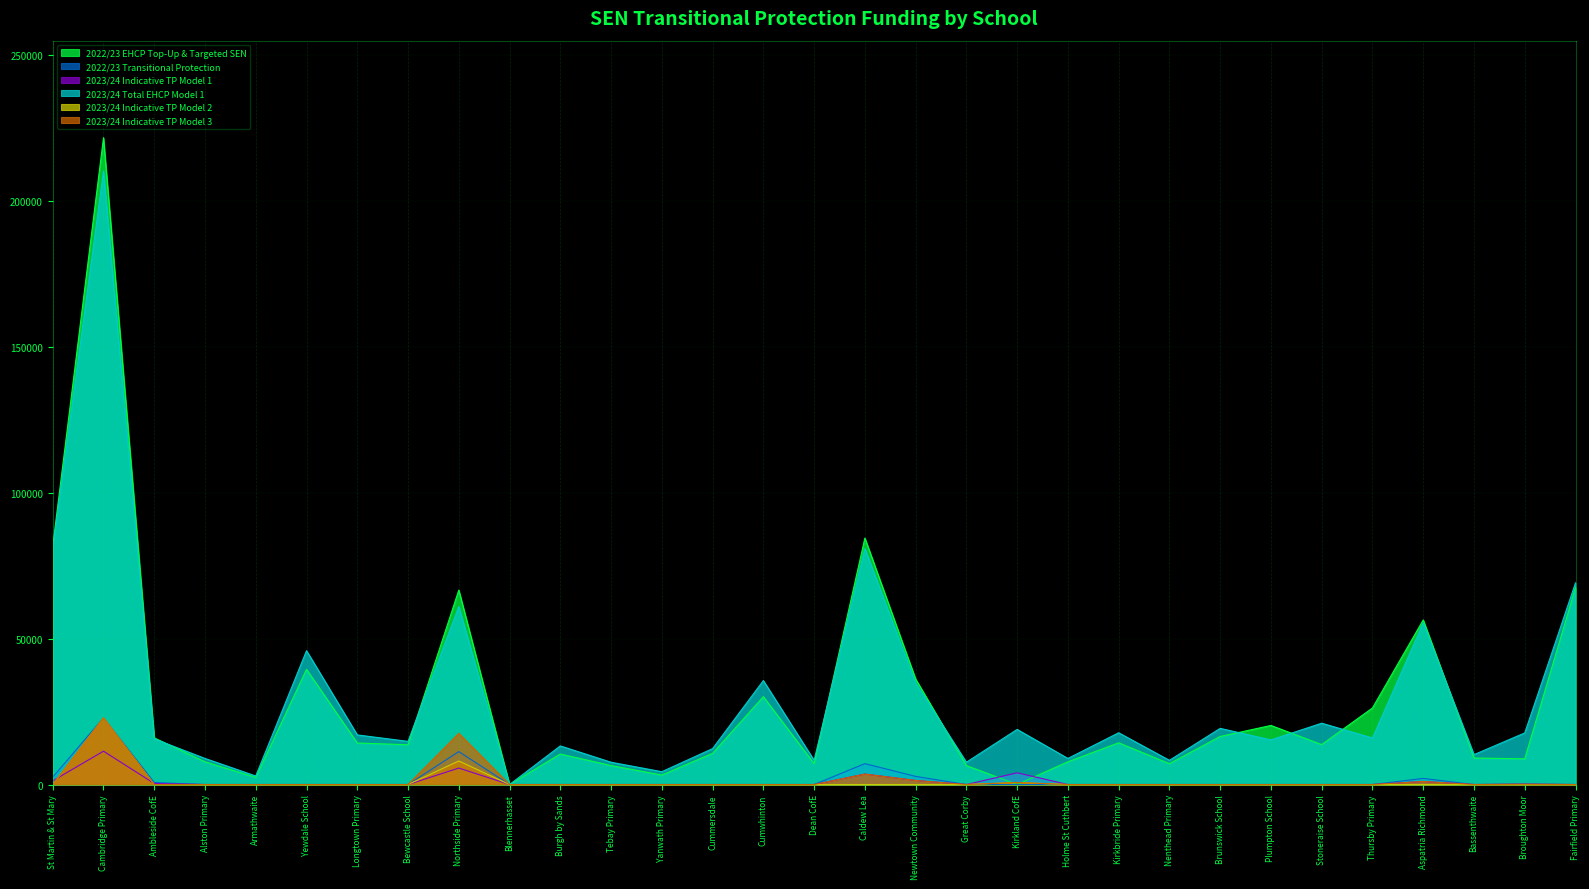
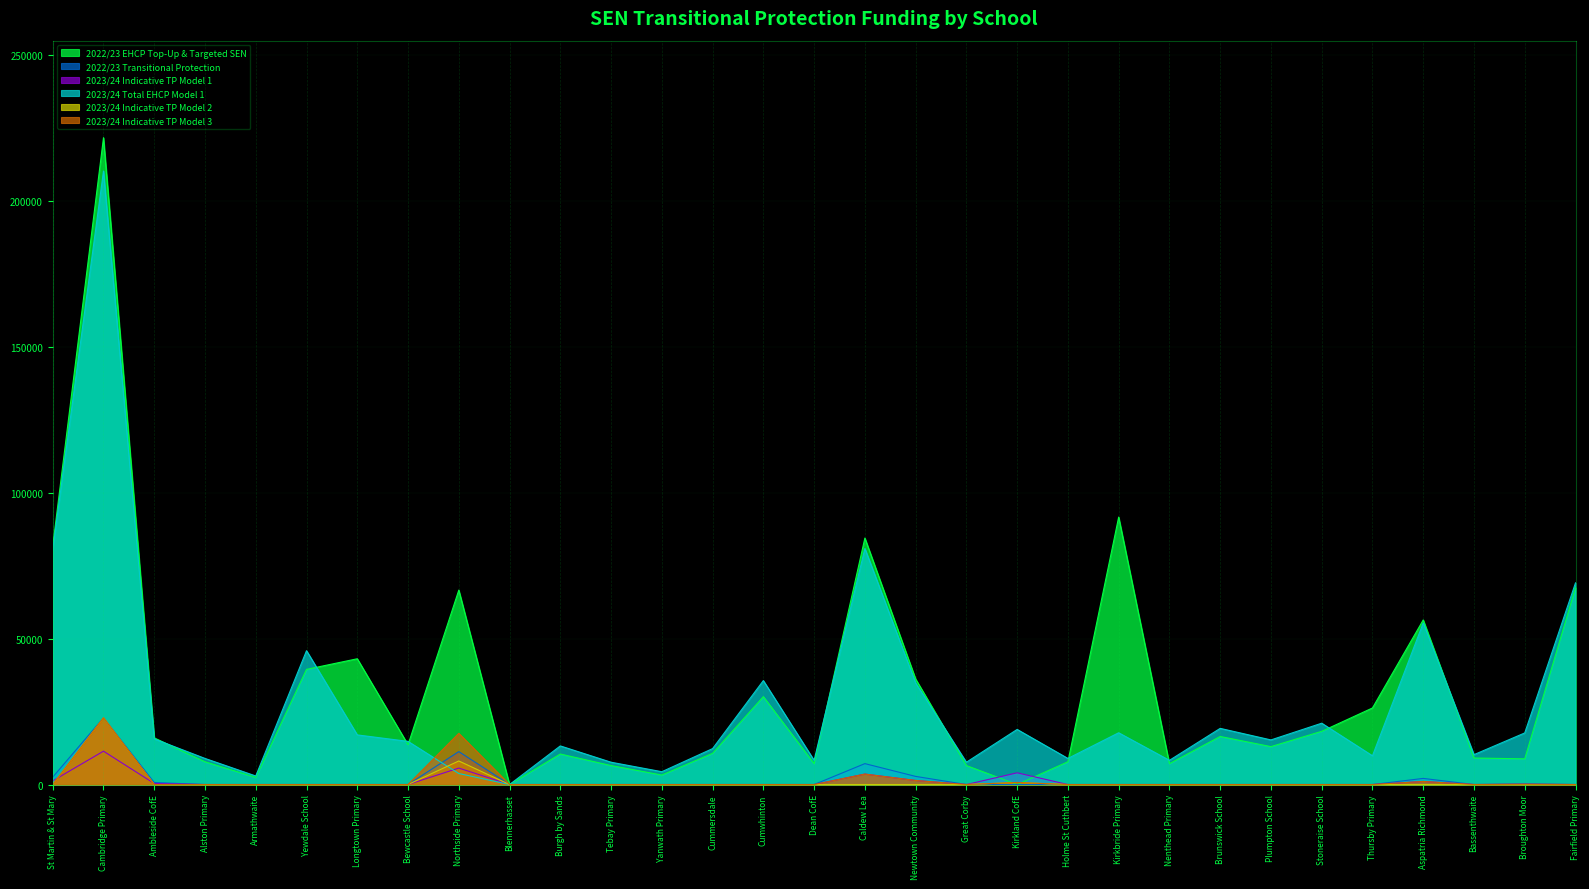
2022/23 EHCP Top-Up & Targeted SEN, Longtown Primary: 14000 -> 43000
2023/24 Total EHCP Model 1, Northside Primary: 61000 -> 4000
2022/23 EHCP Top-Up & Targeted SEN, Kirkbride Primary: 14000 -> 92000
2022/23 EHCP Top-Up & Targeted SEN, Plumpton School: 20000 -> 13000
2022/23 EHCP Top-Up & Targeted SEN, Stoneraise School: 14000 -> 18000
2023/24 Total EHCP Model 1, Thursby Primary: 16000 -> 10000
